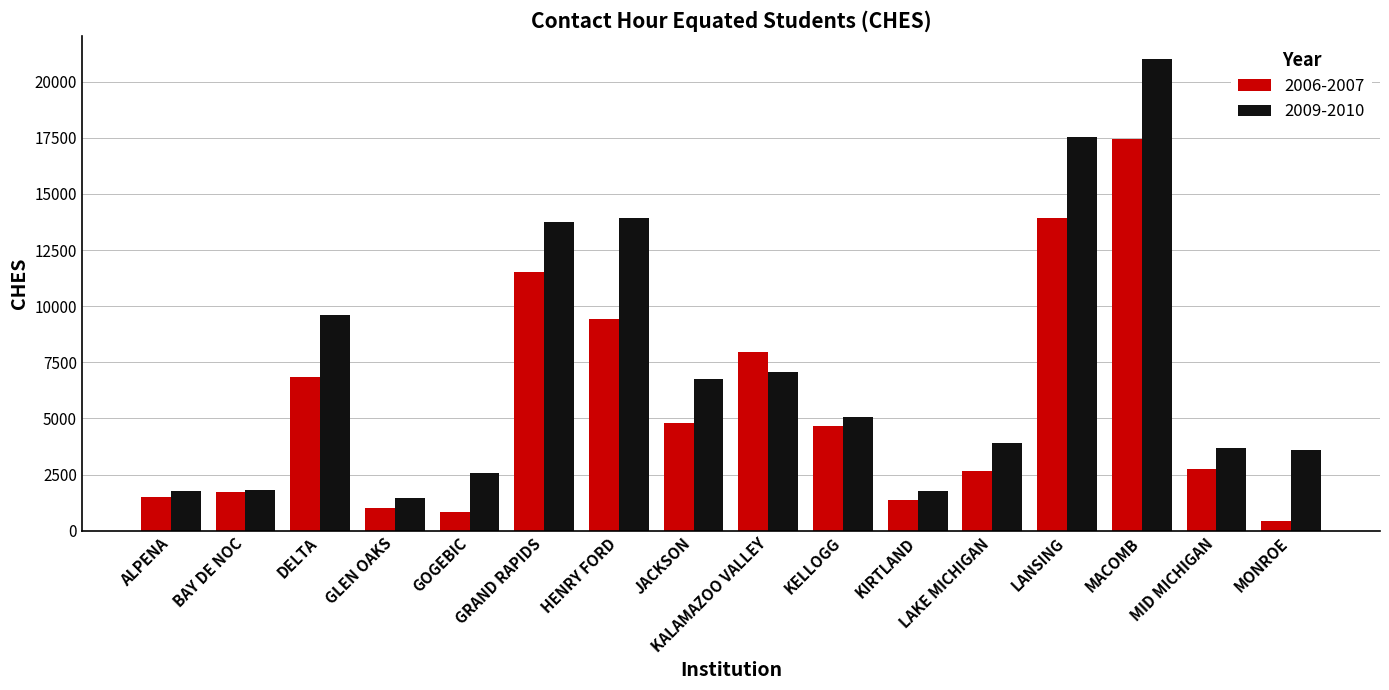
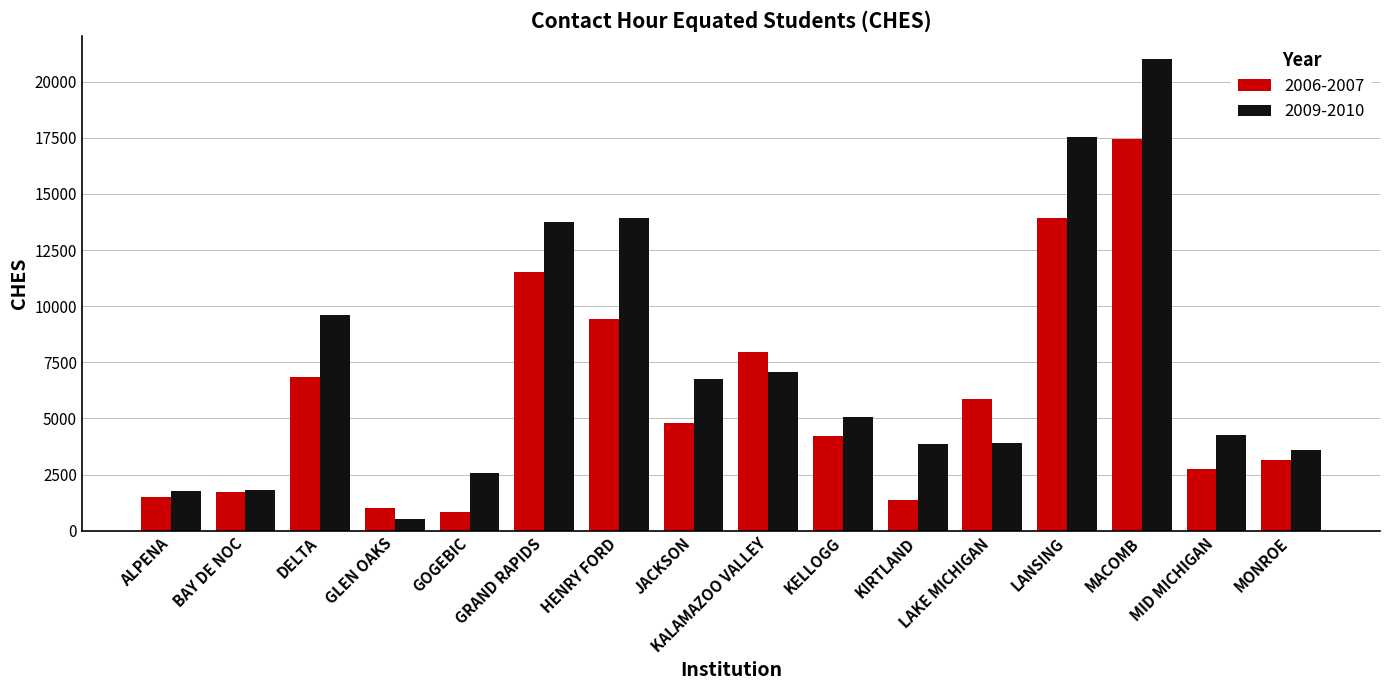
2009-2010, GLEN OAKS: 1400 -> 500
2006-2007, KELLOGG: 4600 -> 4200
2009-2010, KIRTLAND: 1800 -> 3900
2006-2007, LAKE MICHIGAN: 2700 -> 5900
2009-2010, MID MICHIGAN: 3700 -> 4300
2006-2007, MONROE: 400 -> 3200
